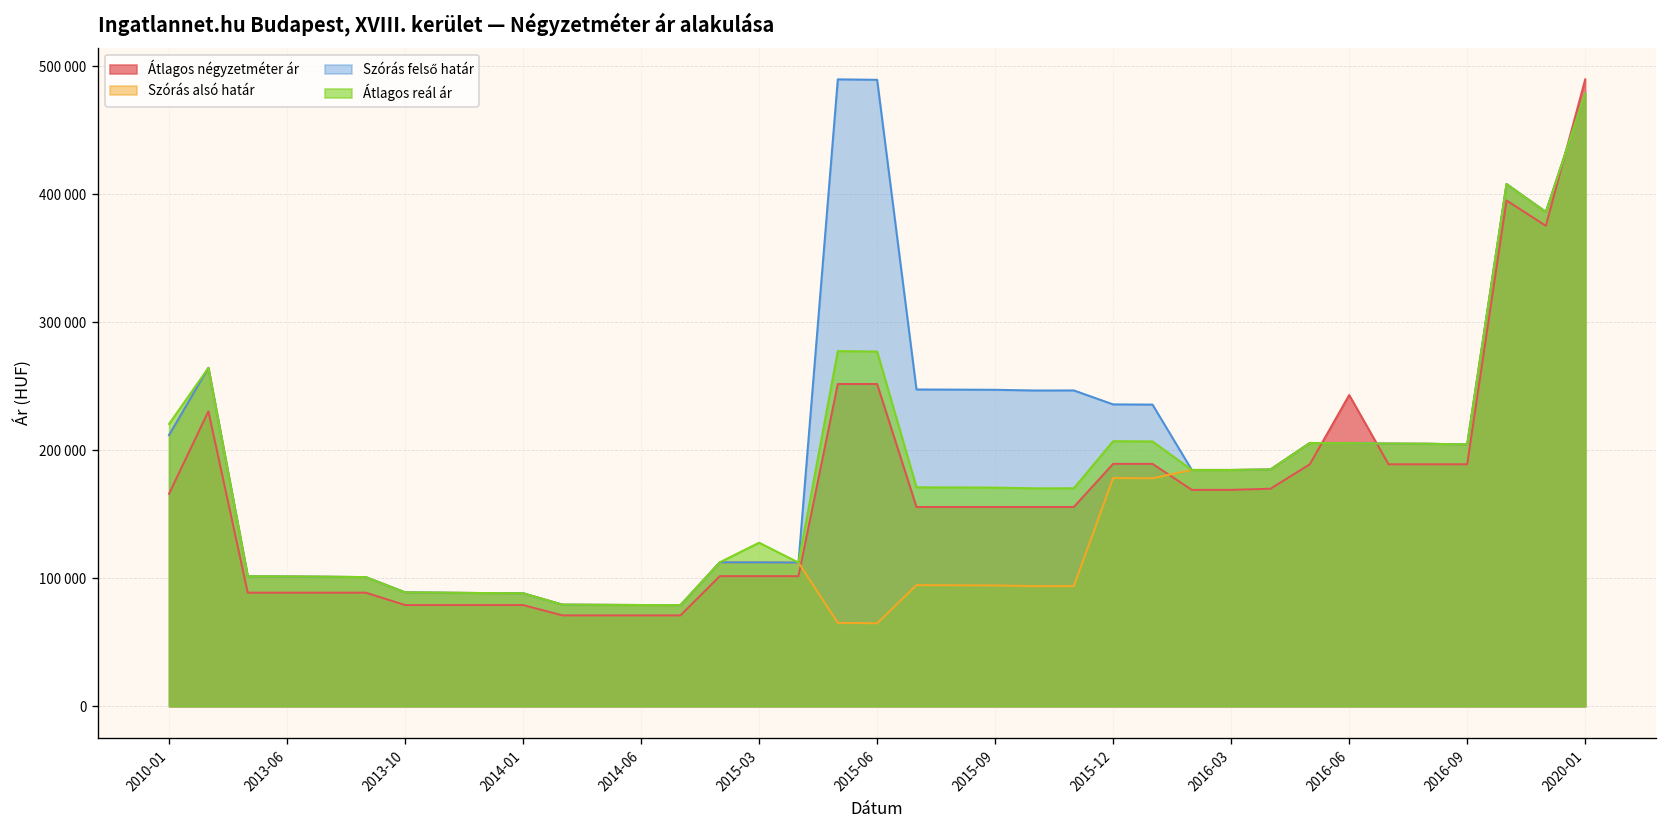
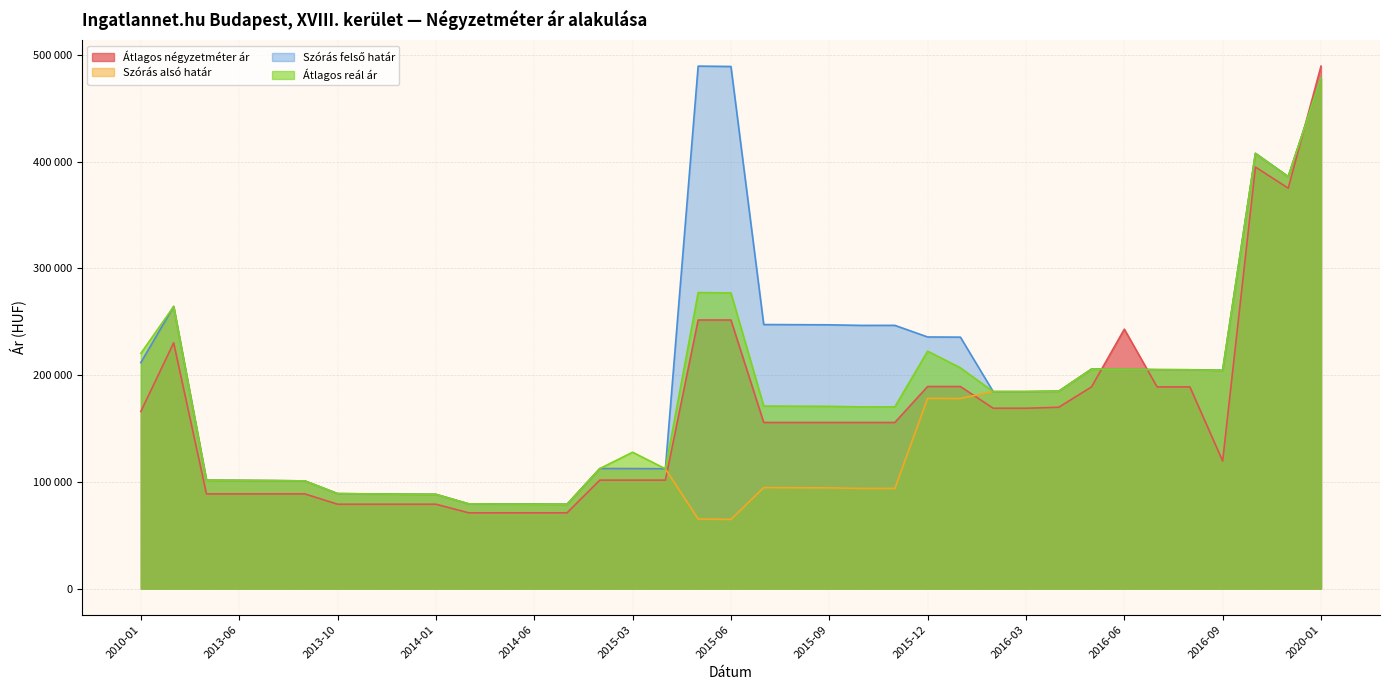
Átlagos reál ár, 2015-12: 207000 -> 222000
Átlagos négyzetméter ár, 2016-09: 189000 -> 120000
